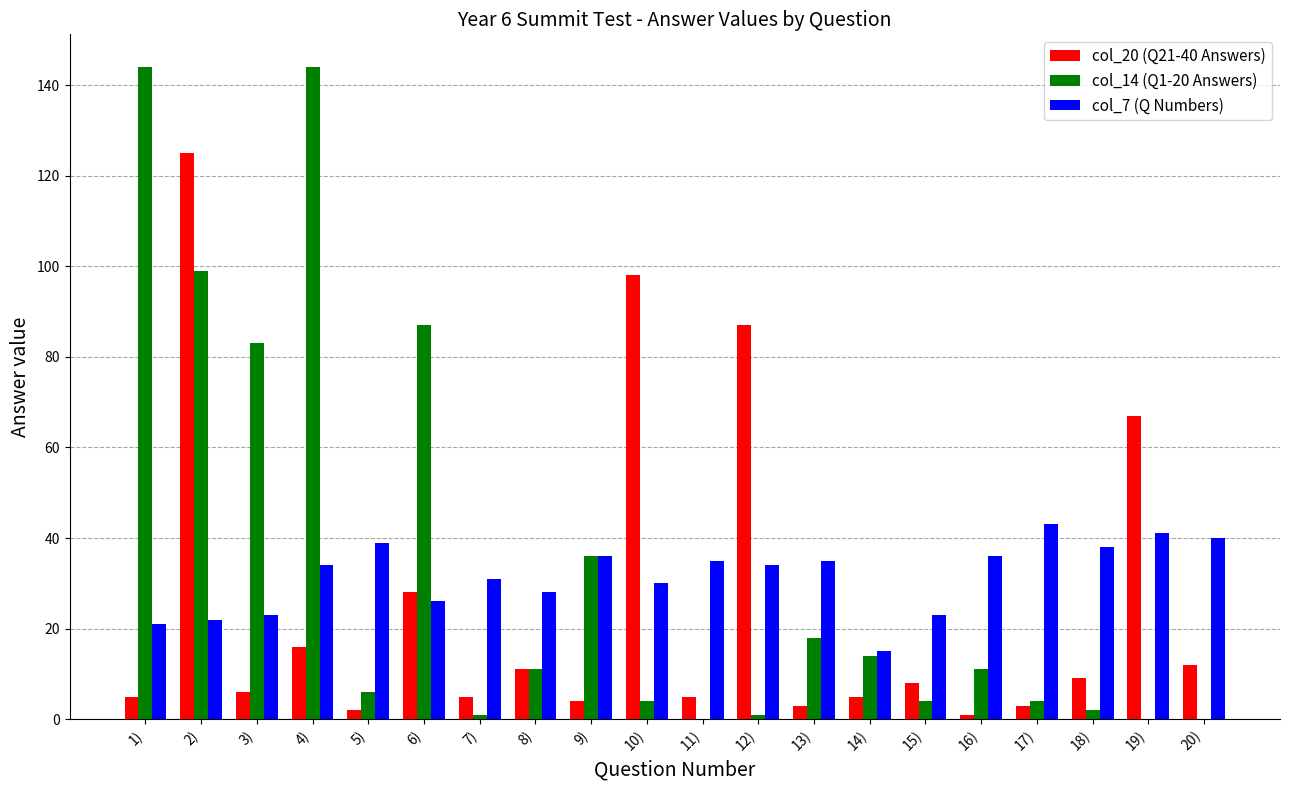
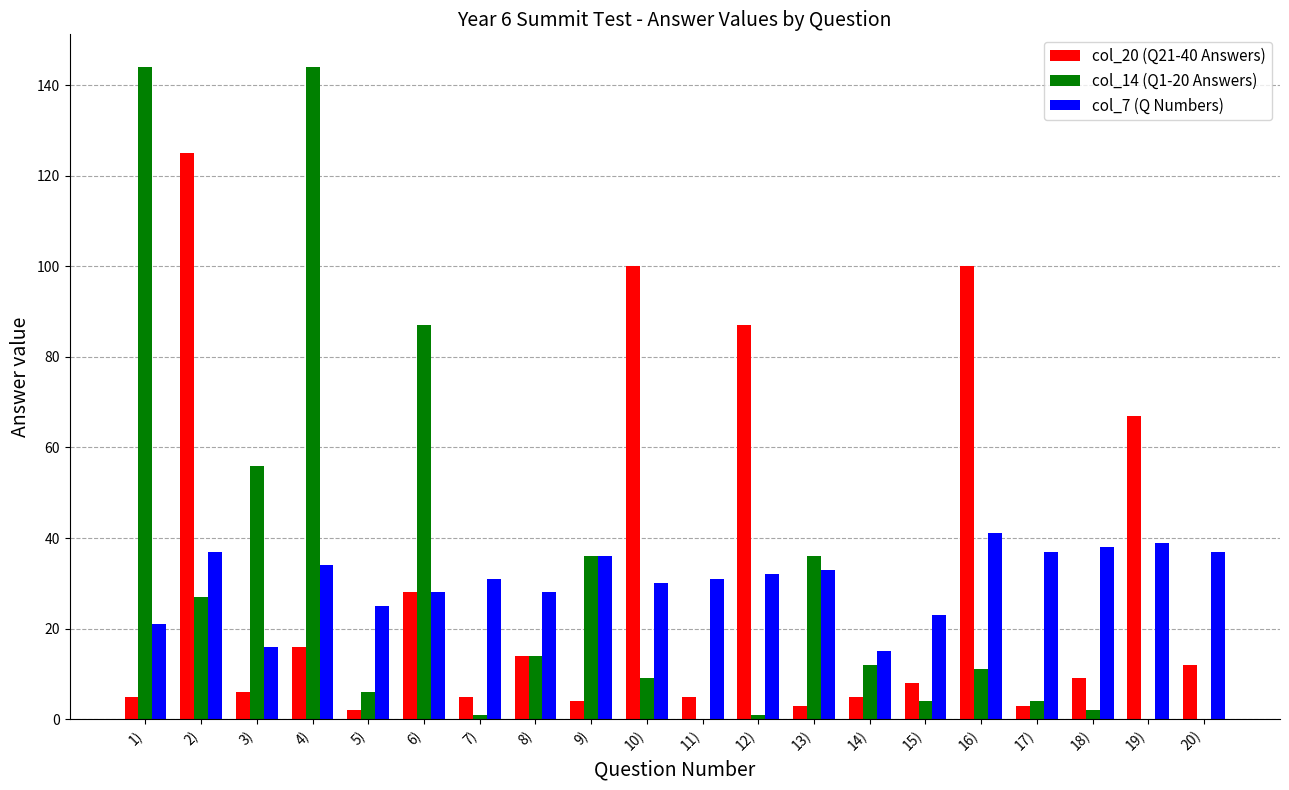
col_14 (Q1-20 Answers), 2): 99 -> 27
col_7 (Q Numbers), 2): 22 -> 37
col_14 (Q1-20 Answers), 3): 83 -> 56
col_7 (Q Numbers), 3): 23 -> 16
col_7 (Q Numbers), 5): 39 -> 25
col_7 (Q Numbers), 6): 26 -> 28
col_20 (Q21-40 Answers), 8): 11 -> 14
col_14 (Q1-20 Answers), 8): 11 -> 14
col_20 (Q21-40 Answers), 10): 98 -> 100
col_14 (Q1-20 Answers), 10): 4 -> 9
col_7 (Q Numbers), 11): 35 -> 31
col_7 (Q Numbers), 12): 34 -> 32
col_14 (Q1-20 Answers), 13): 18 -> 36
col_7 (Q Numbers), 13): 35 -> 33
col_14 (Q1-20 Answers), 14): 14 -> 12
col_20 (Q21-40 Answers), 16): 1 -> 100
col_7 (Q Numbers), 16): 36 -> 41
col_7 (Q Numbers), 17): 43 -> 37
col_7 (Q Numbers), 19): 41 -> 39
col_7 (Q Numbers), 20): 40 -> 37
